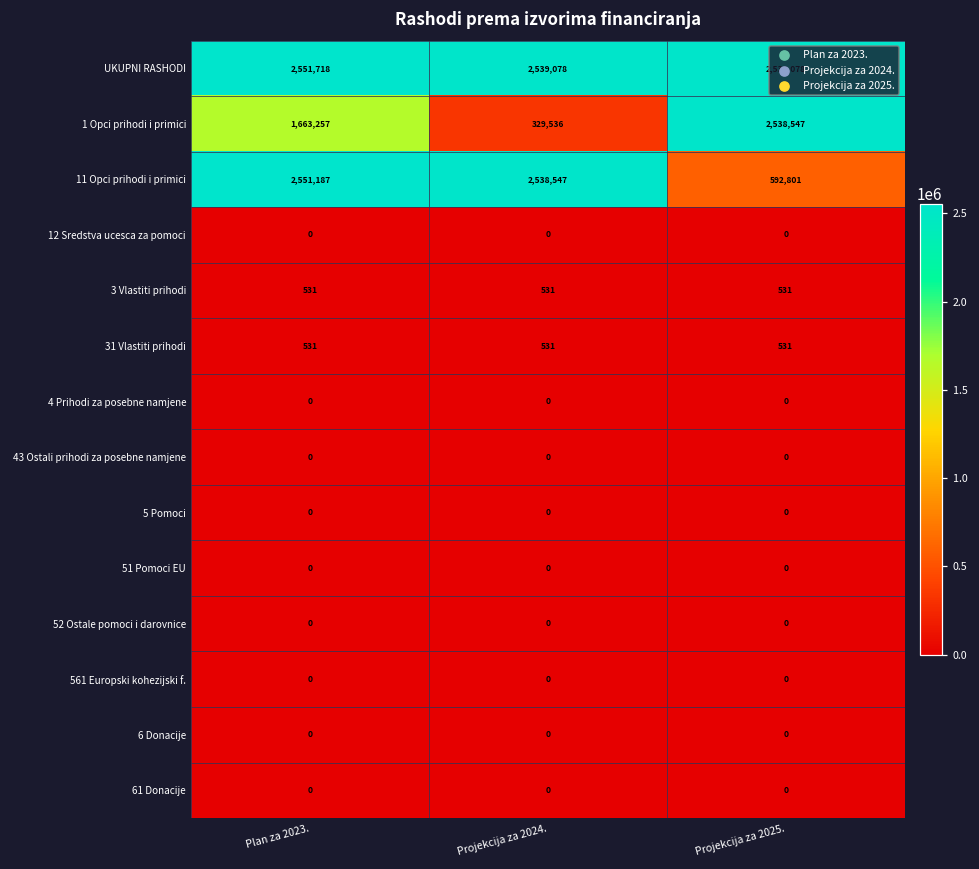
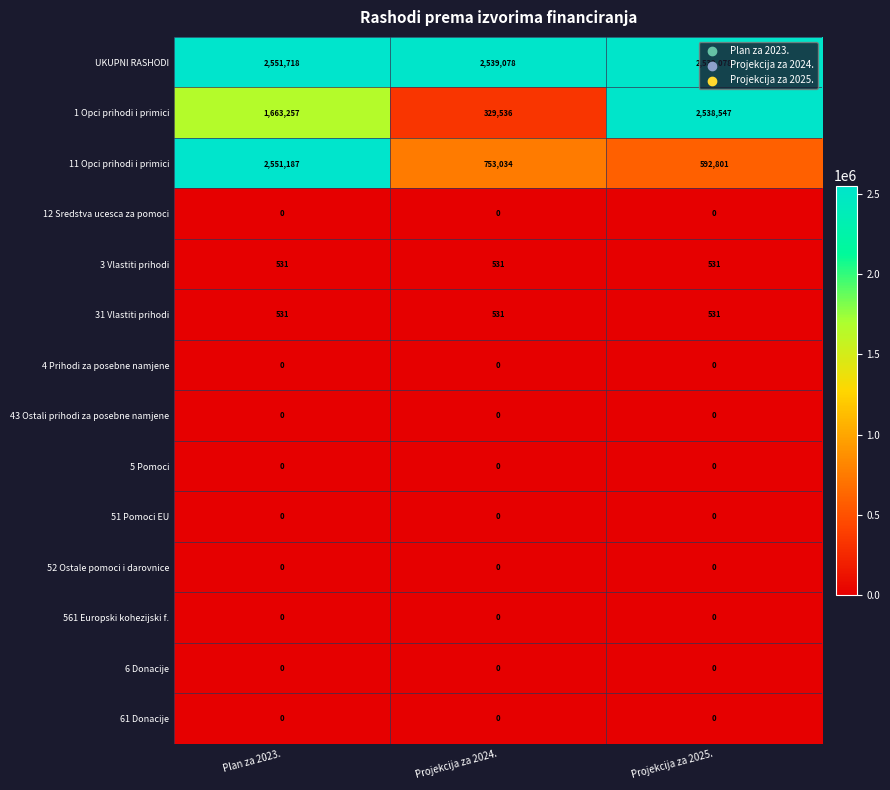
11 Opci prihodi i primici, Projekcija za 2024.: 2,538,547 -> 753,034
